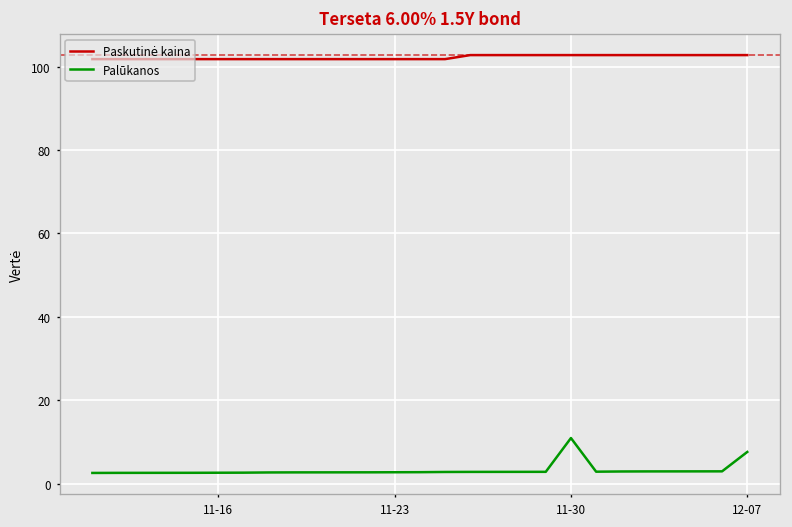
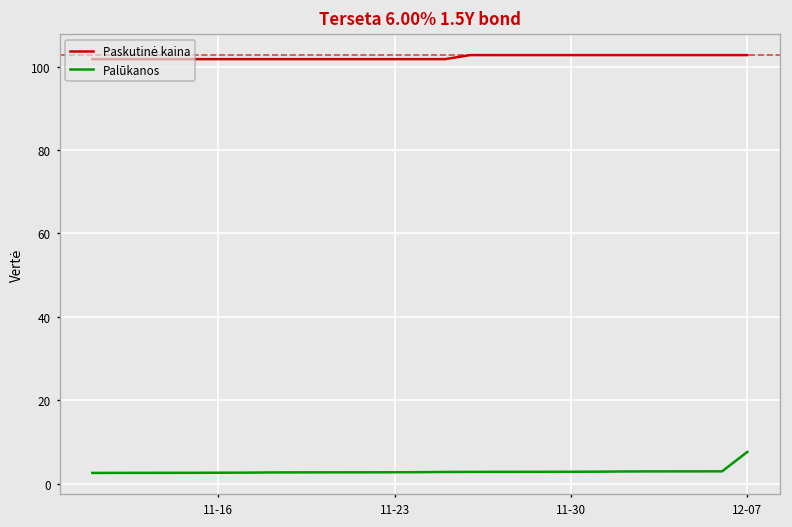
Palūkanos, 11-30: 11 -> 3
